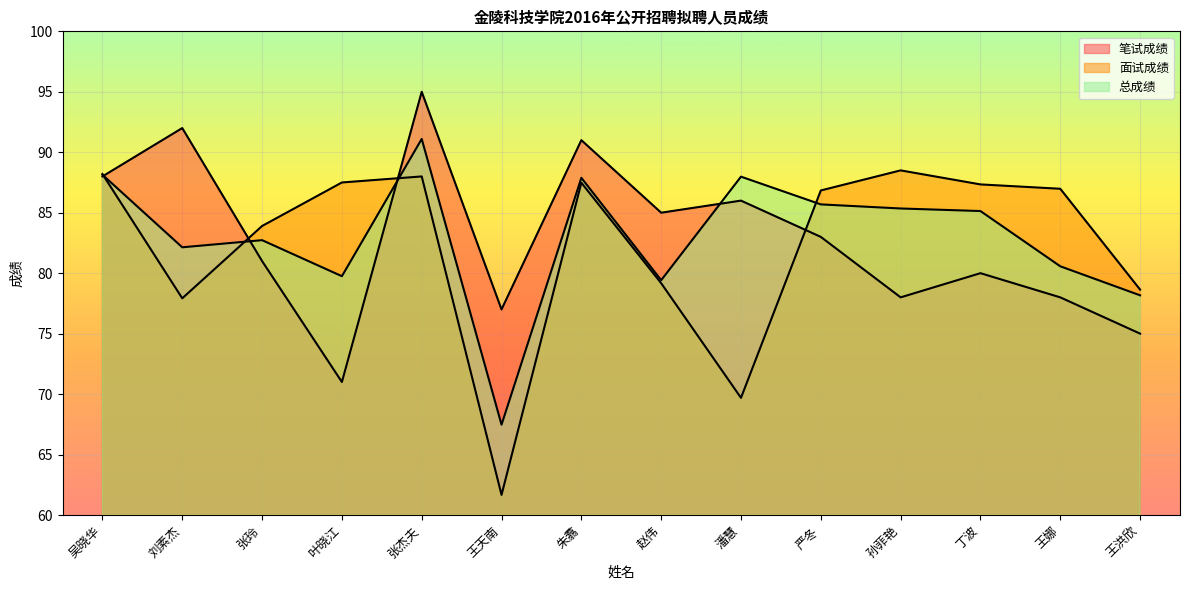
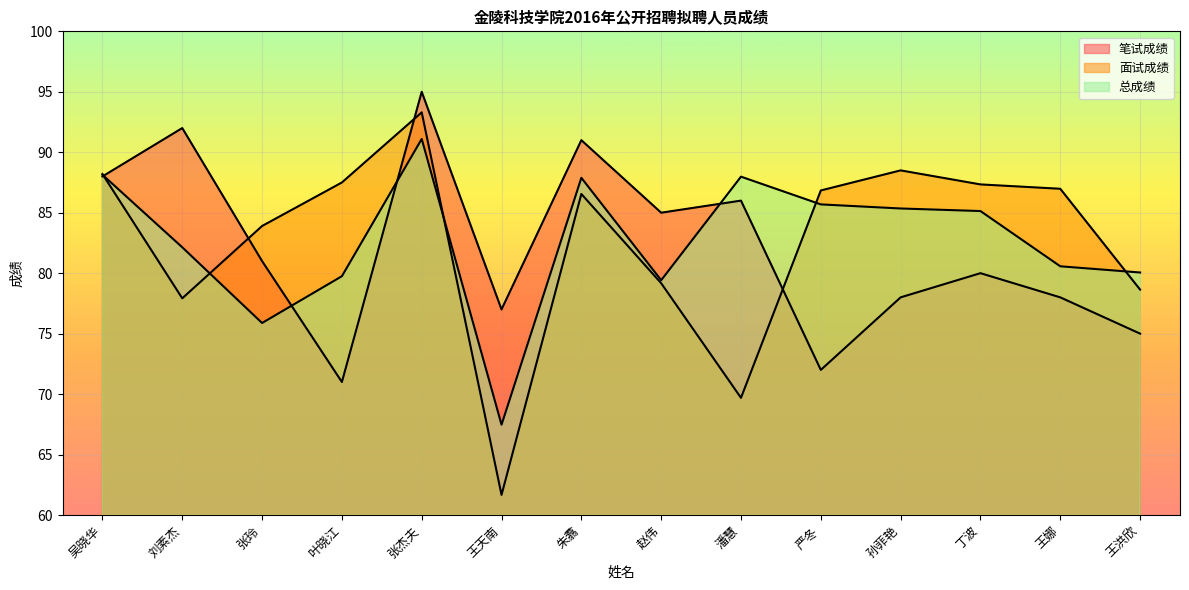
总成绩, 张玲: 82.7 -> 75.9
面试成绩, 张杰夫: 88.0 -> 93.3
面试成绩, 朱翥: 87.5 -> 86.6
笔试成绩, 严冬: 83 -> 72
总成绩, 王洪欣: 78.2 -> 80.1
